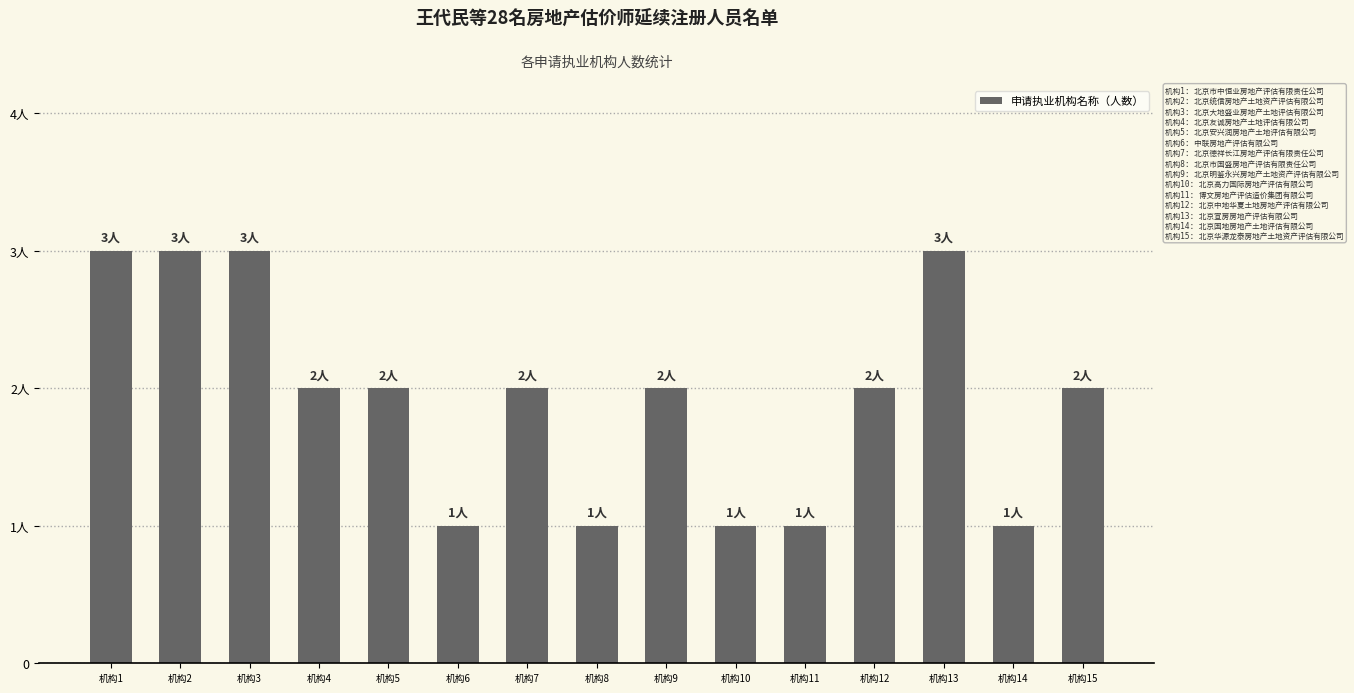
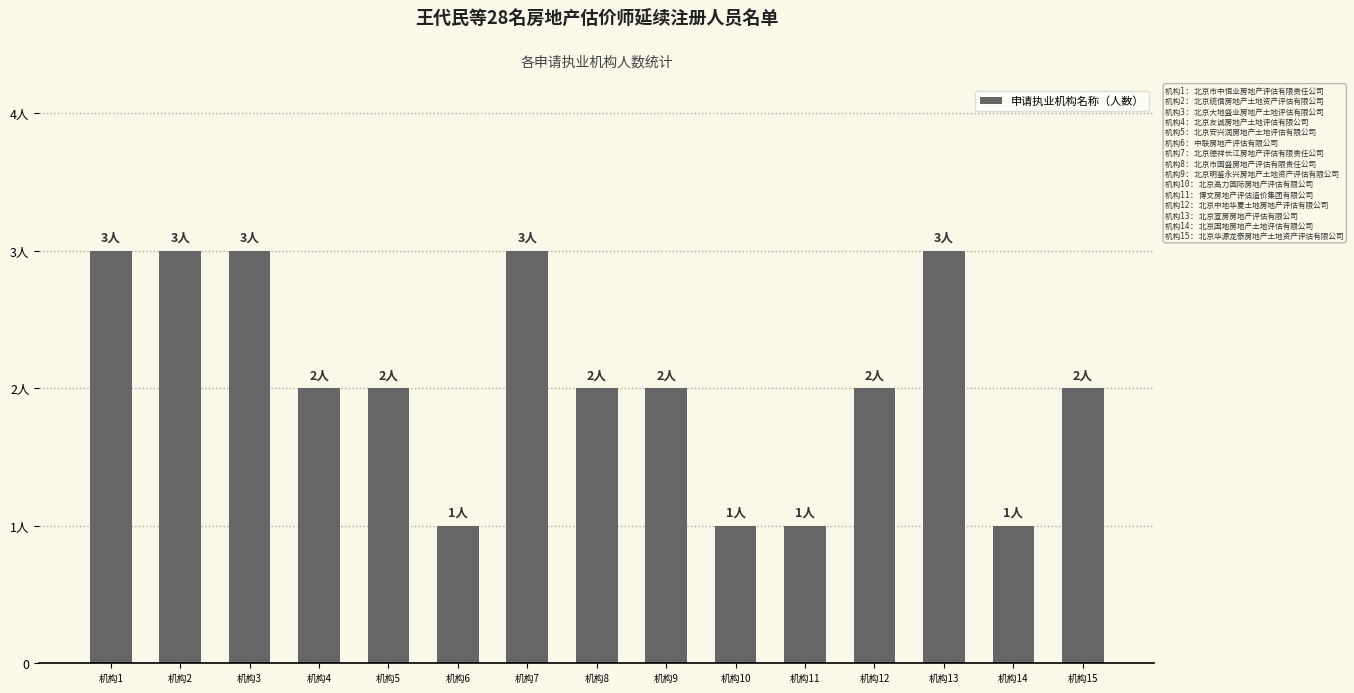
机构7: 2人 -> 3人
机构8: 1人 -> 2人
